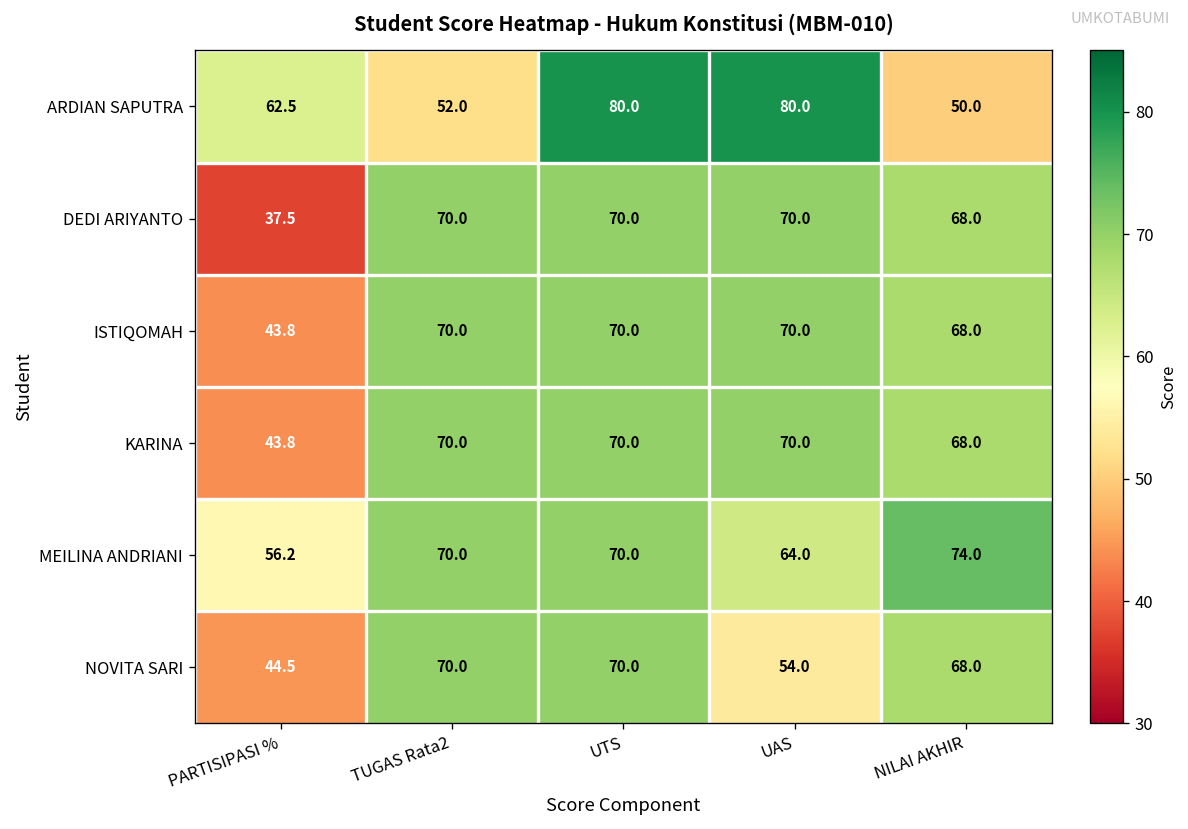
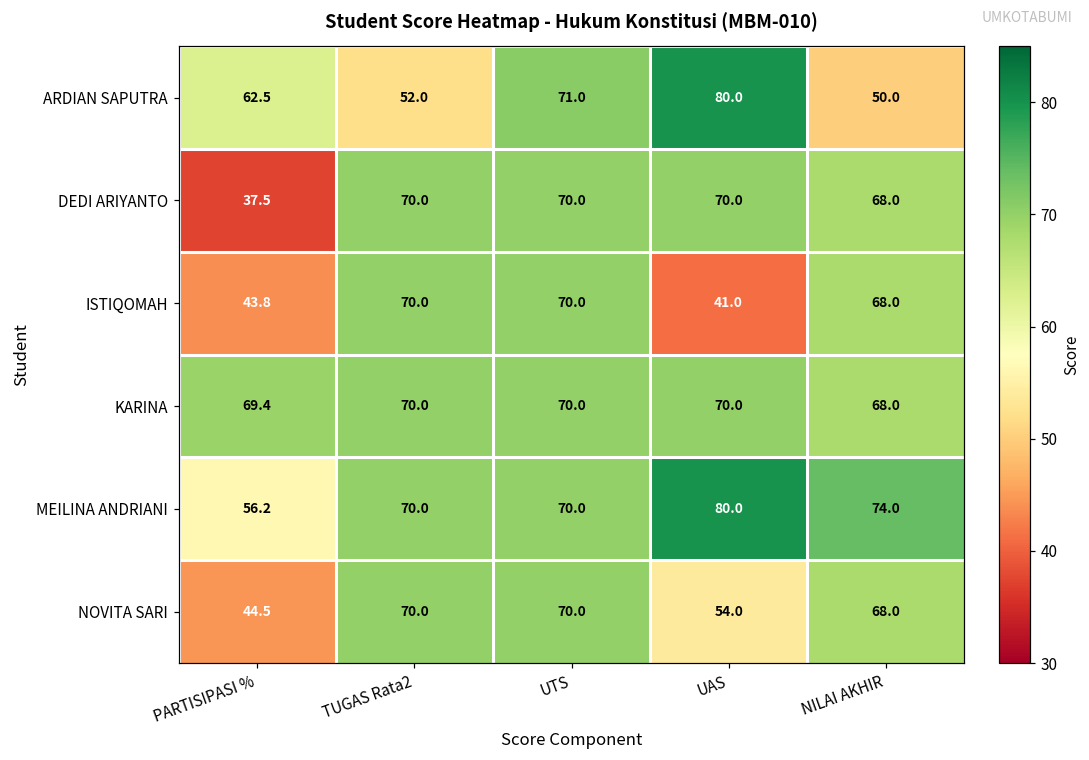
ARDIAN SAPUTRA, UTS: 80.0 -> 71.0
ISTIQOMAH, UAS: 70.0 -> 41.0
KARINA, PARTISIPASI %: 43.8 -> 69.4
MEILINA ANDRIANI, UAS: 64.0 -> 80.0
